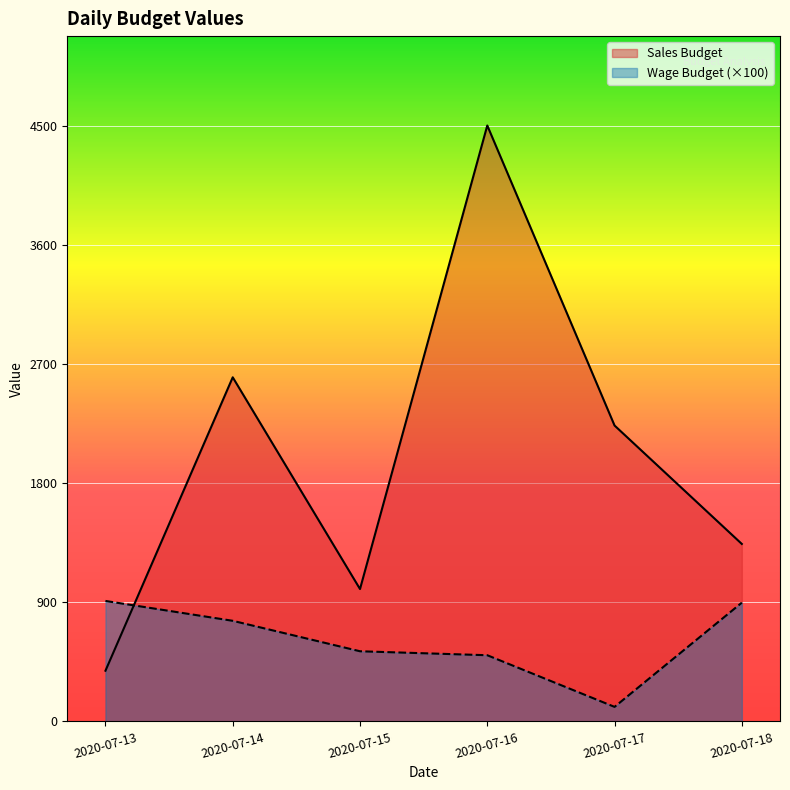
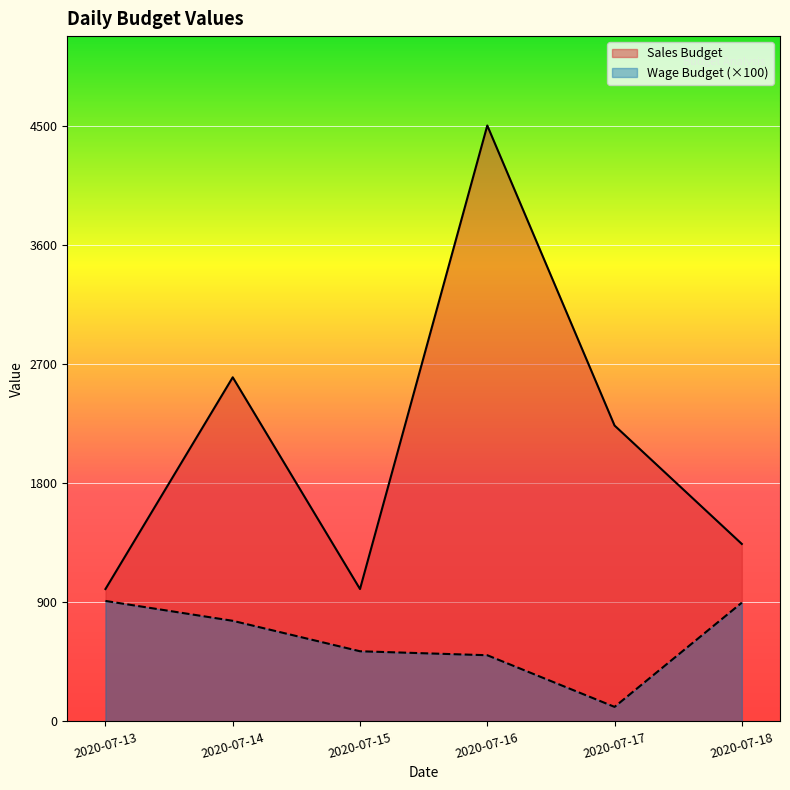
Sales Budget, 2020-07-13: 380 -> 1000
